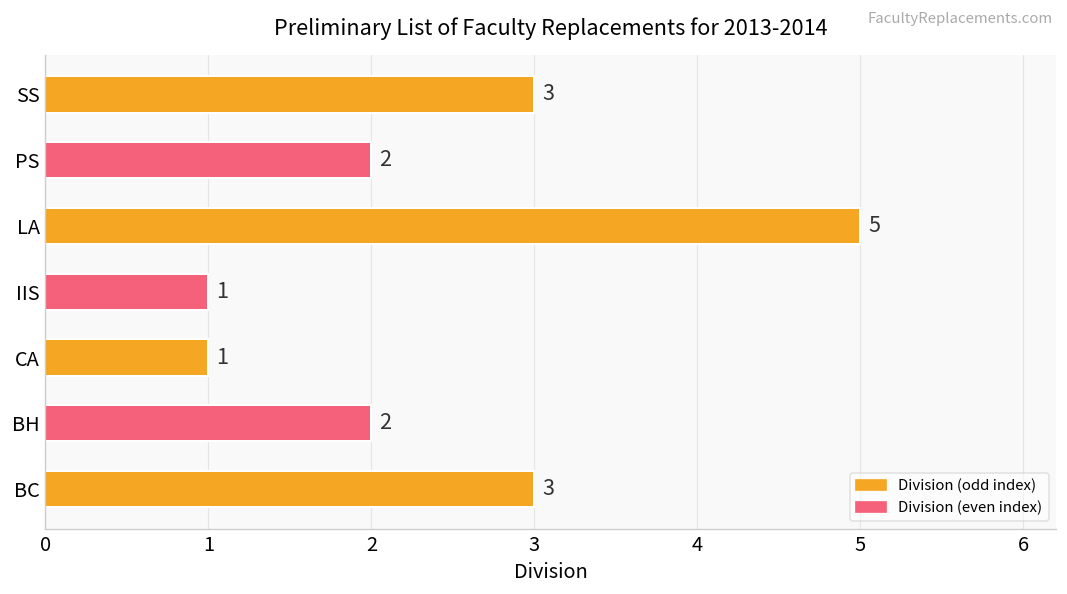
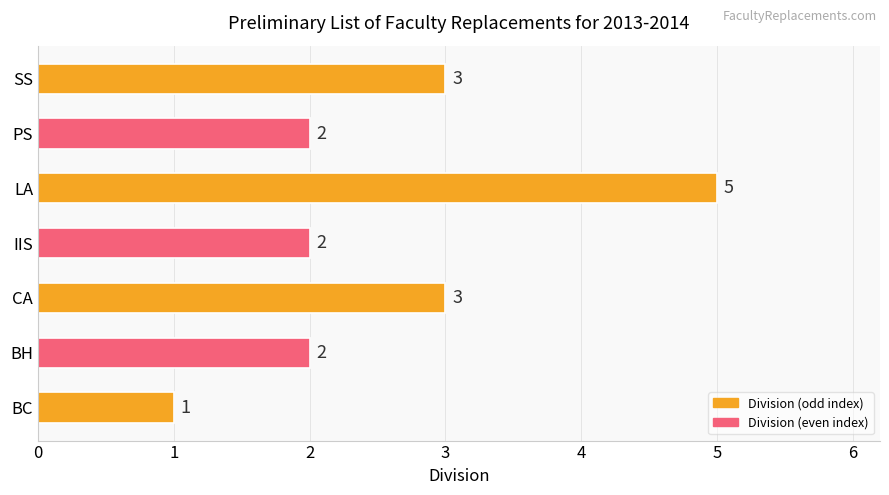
IIS: 1 -> 2
CA: 1 -> 3
BC: 3 -> 1
